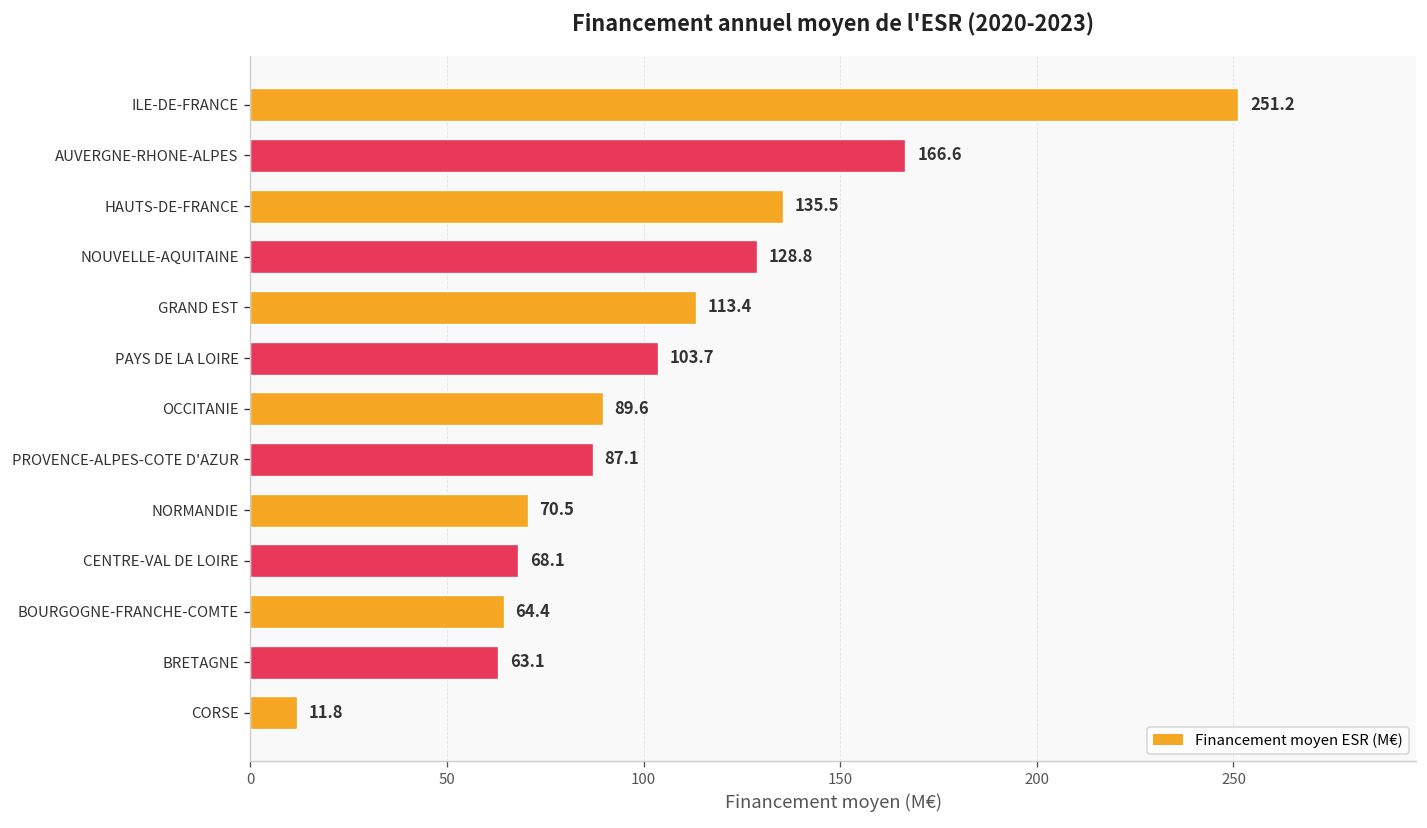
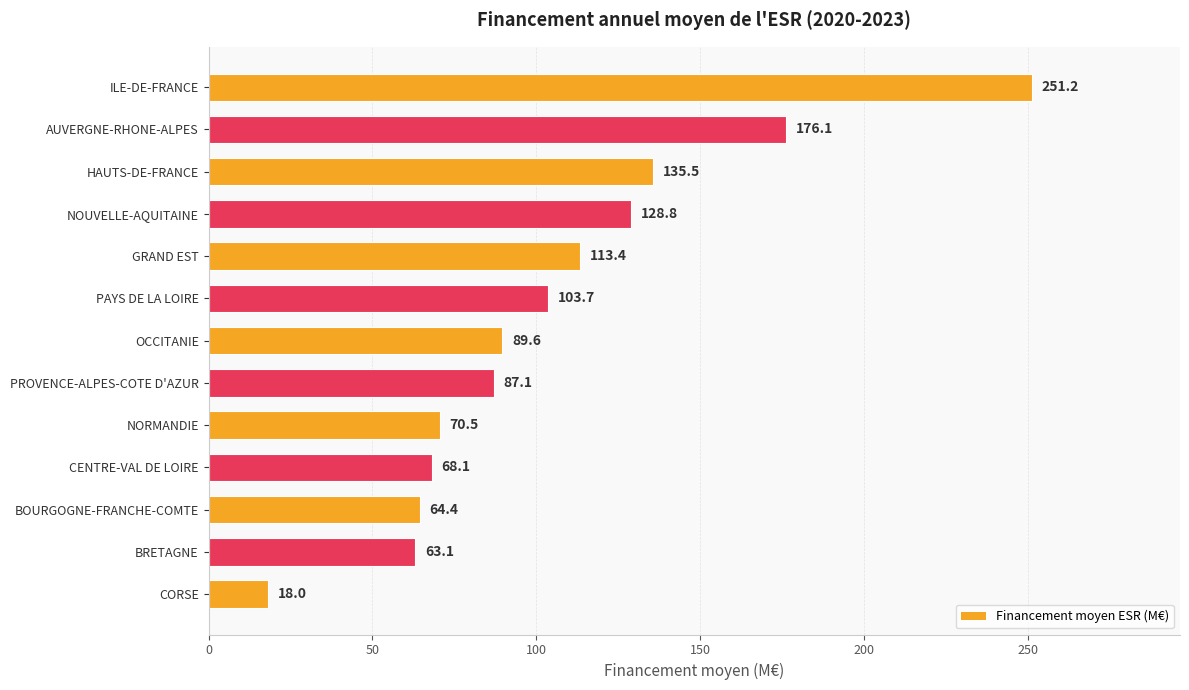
AUVERGNE-RHONE-ALPES: 166.6 -> 176.1
CORSE: 11.8 -> 18.0
